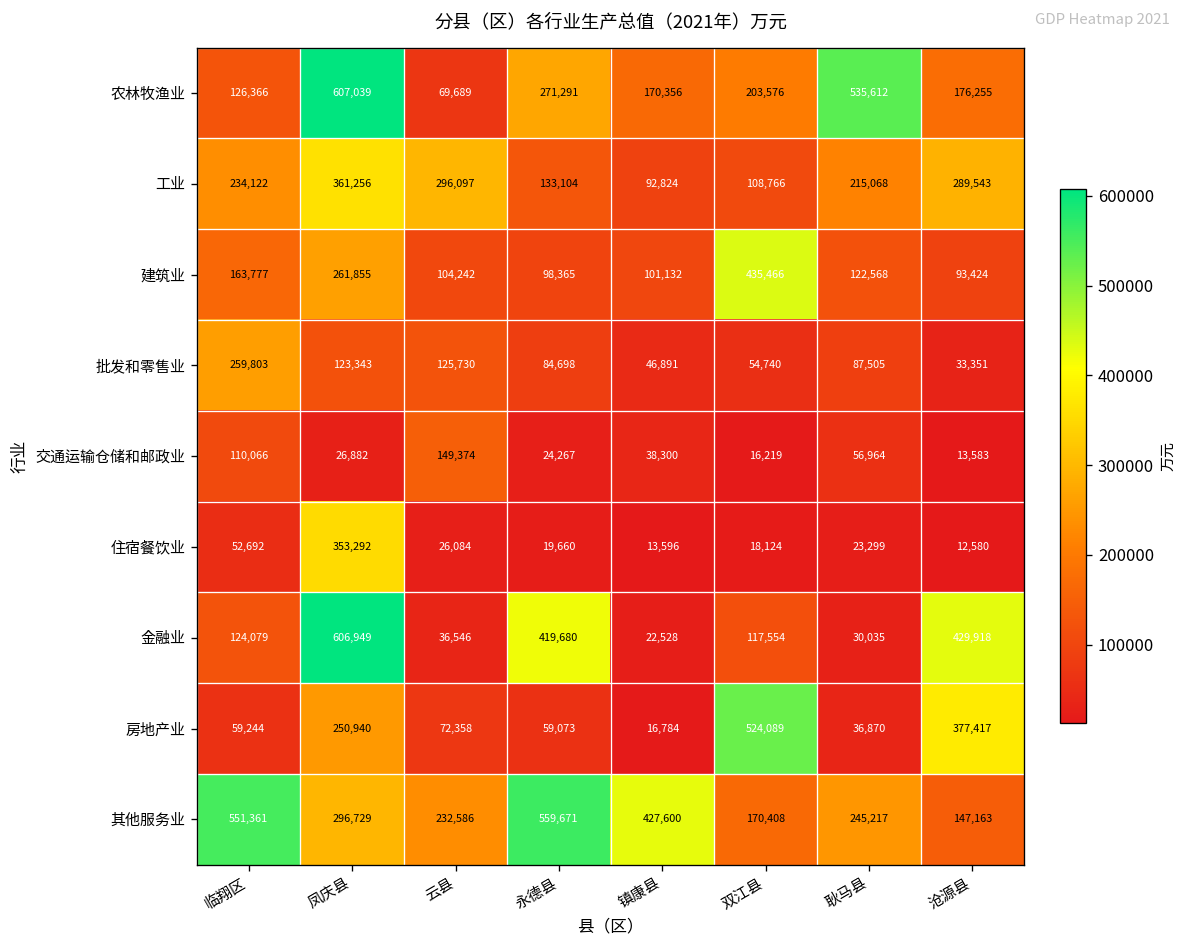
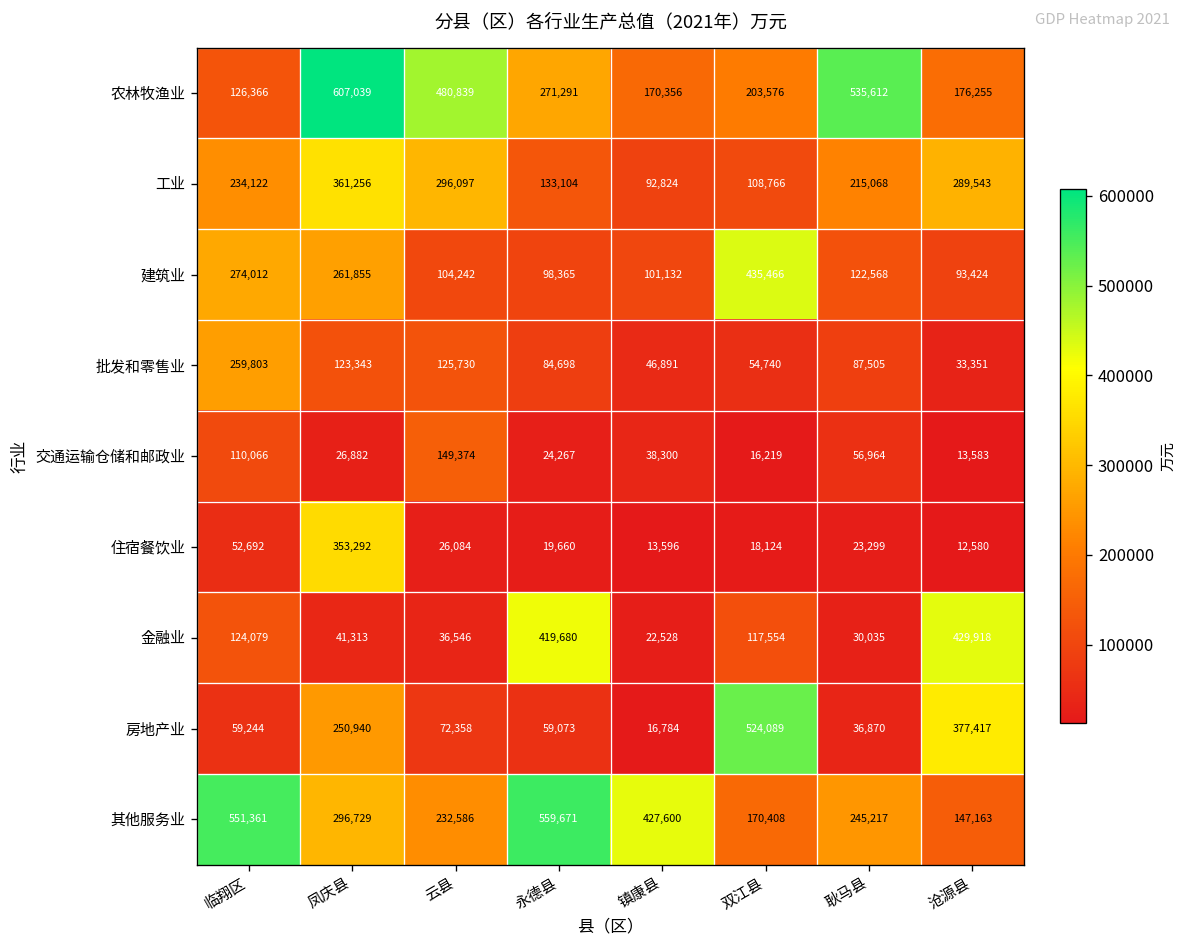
农林牧渔业, 云县: 69,689 -> 480,839
建筑业, 临翔区: 163,777 -> 274,012
金融业, 凤庆县: 606,949 -> 41,313
